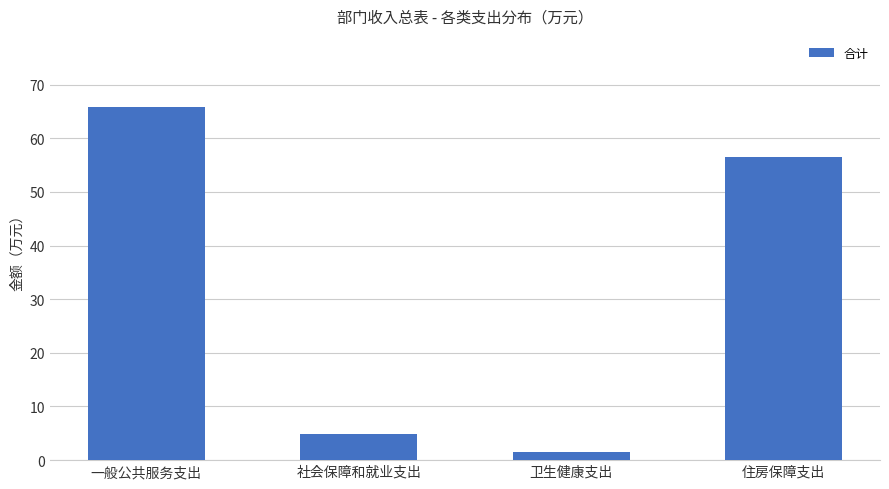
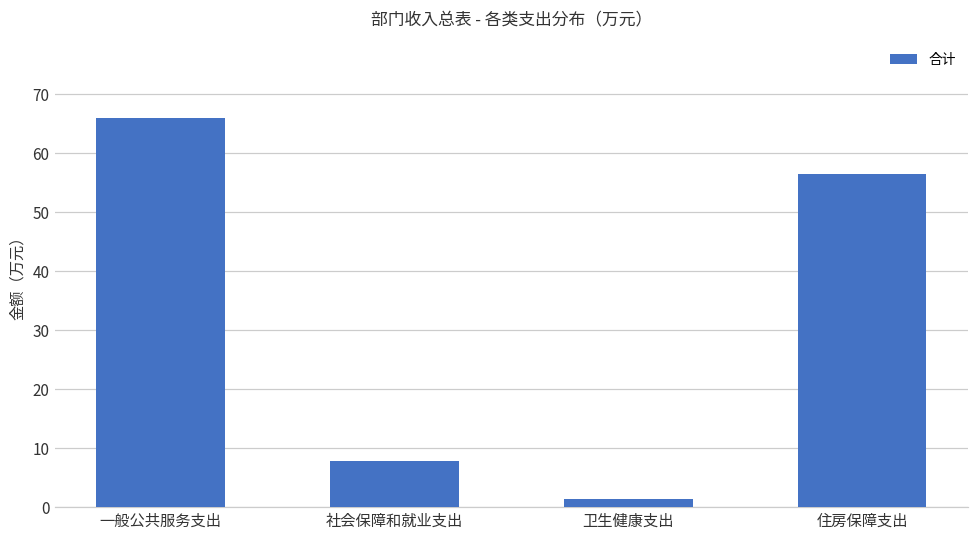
社会保障和就业支出: 5 -> 8
